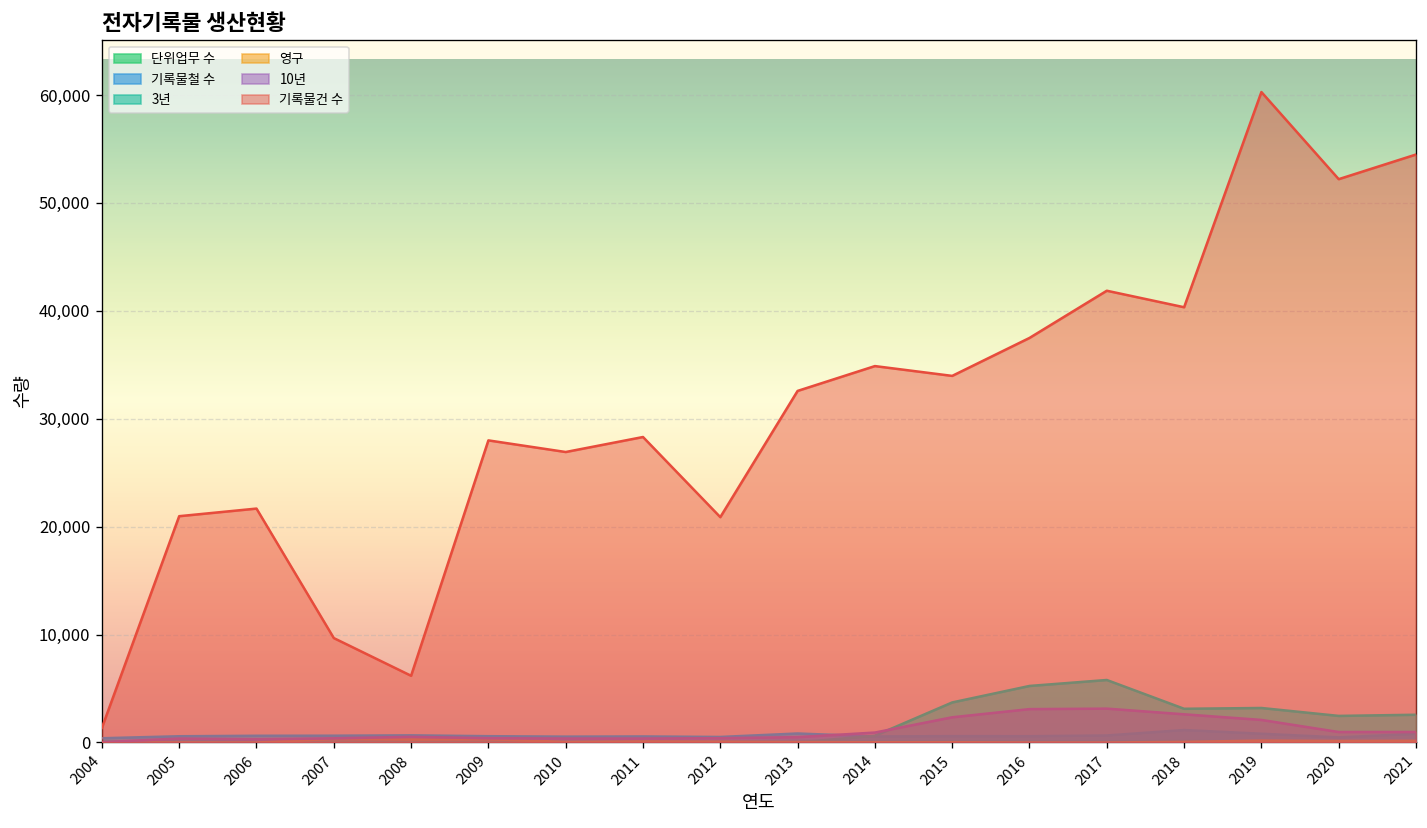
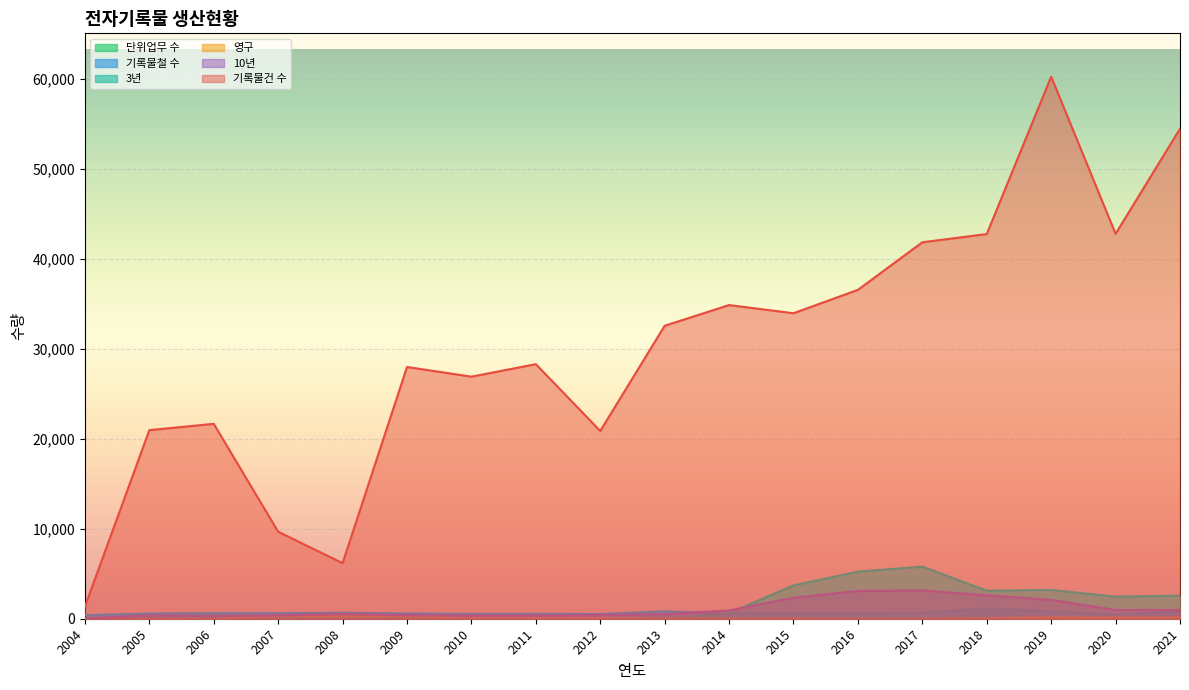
기록물건 수, 2016: 37,500 -> 36,600
기록물건 수, 2018: 40,000 -> 43,000
기록물건 수, 2020: 52,000 -> 43,000
